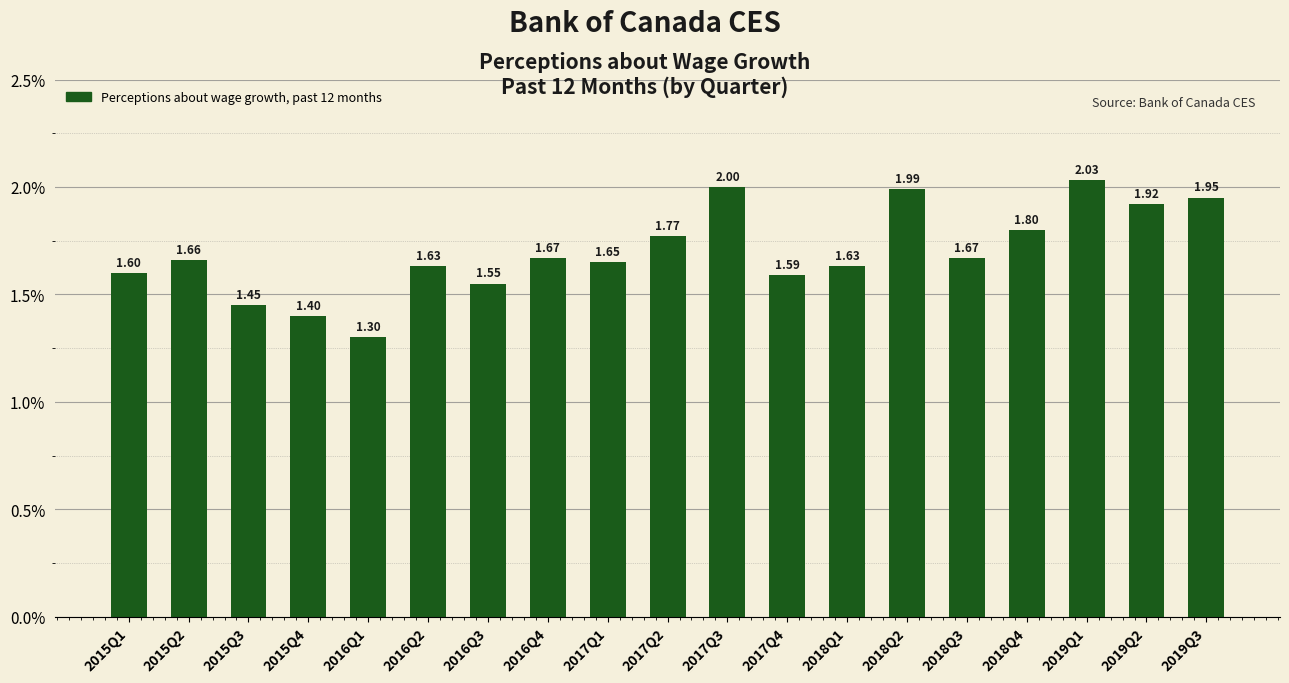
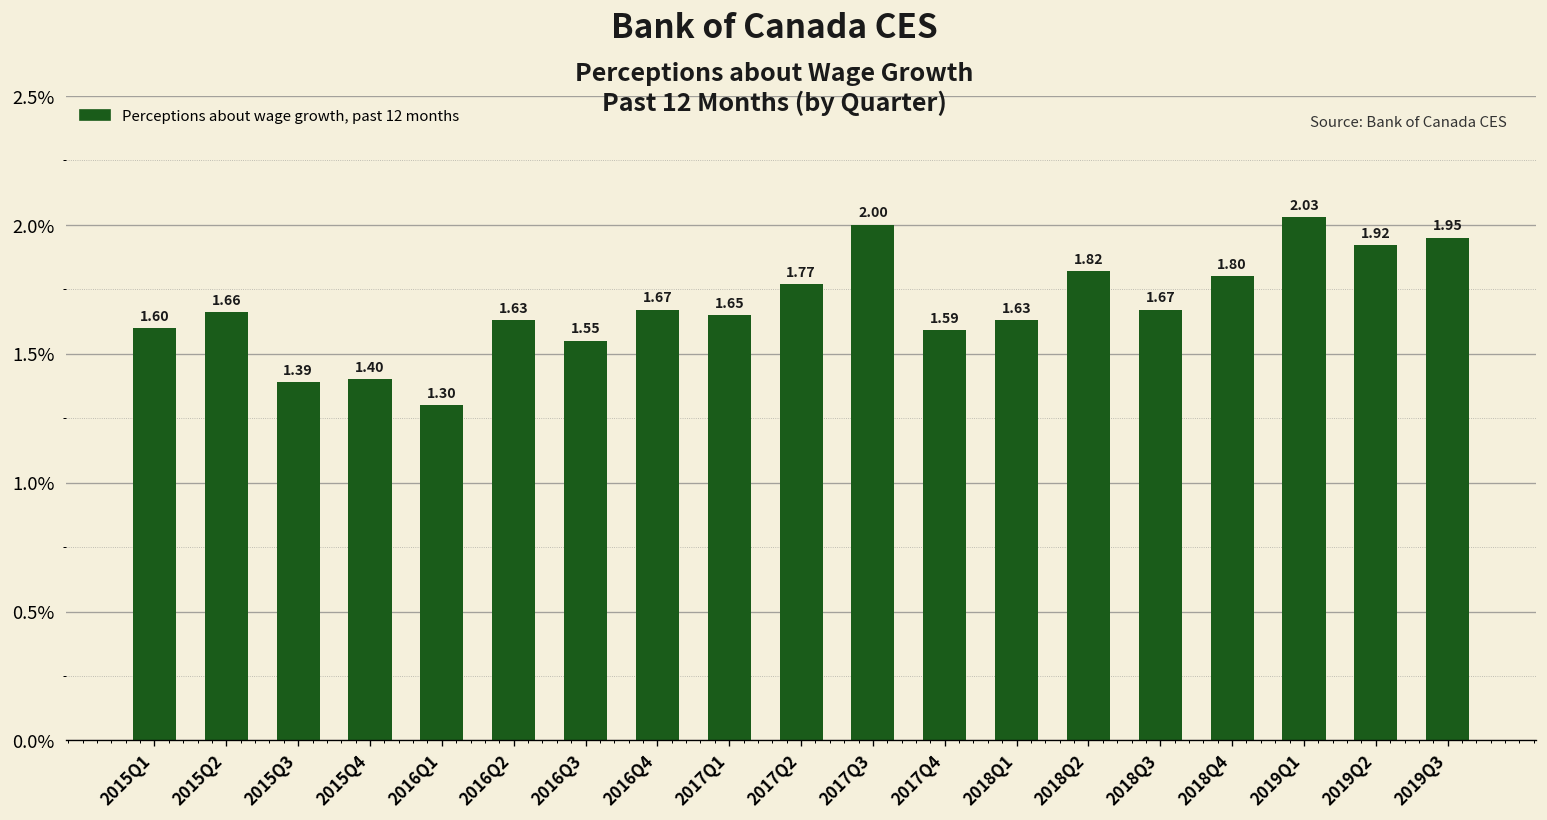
2015Q3: 1.45 -> 1.39
2018Q2: 1.99 -> 1.82
